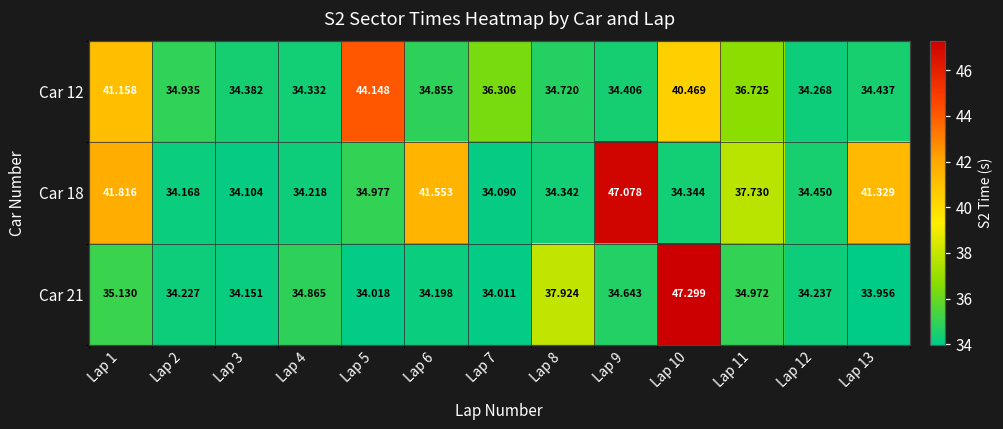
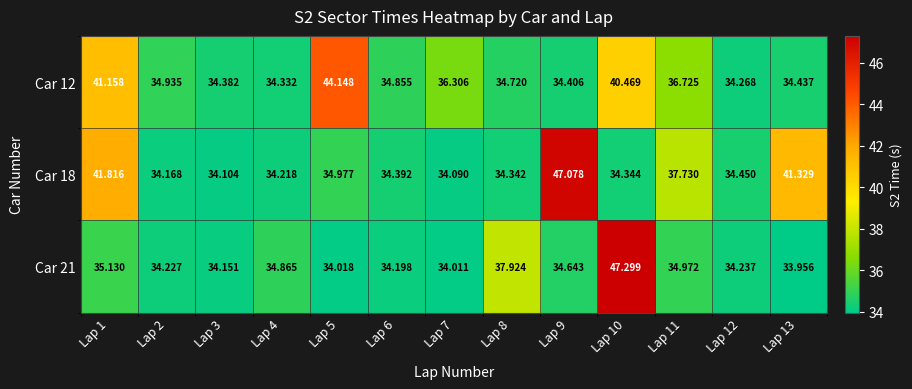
Car 18, Lap 6: 41.553 -> 34.392
